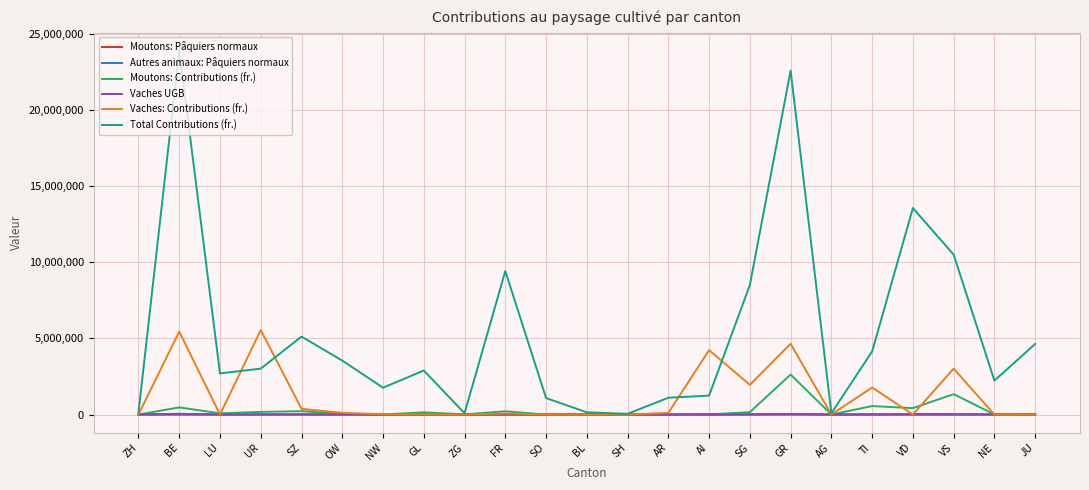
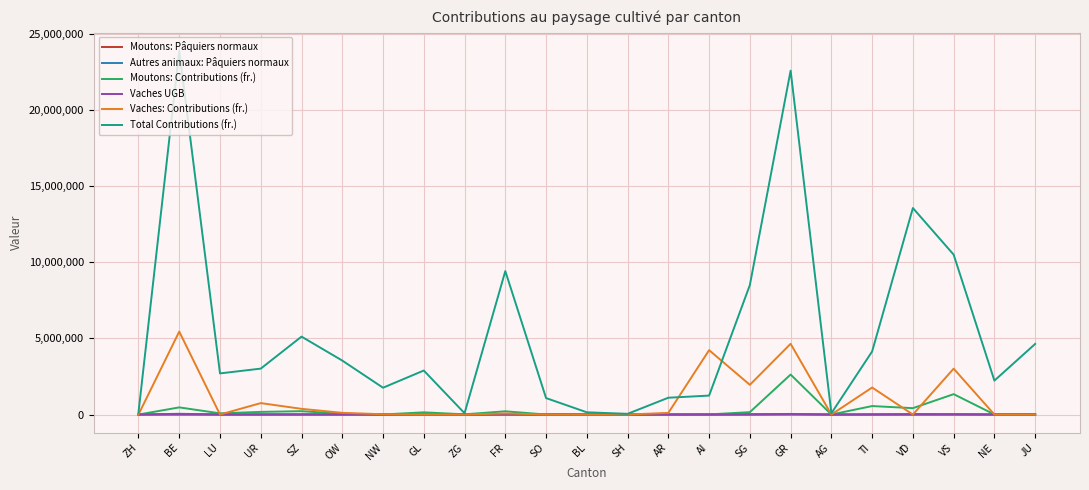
Vaches: Contributions (fr.), UR: 5,500,000 -> 700,000
